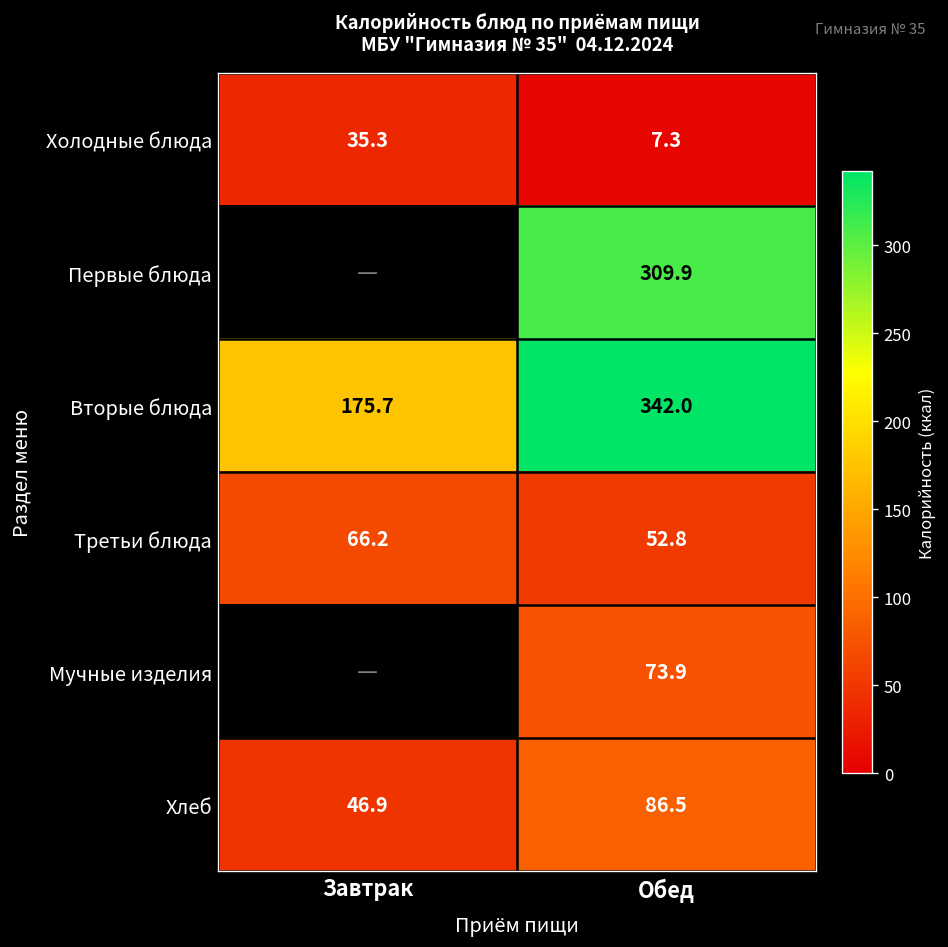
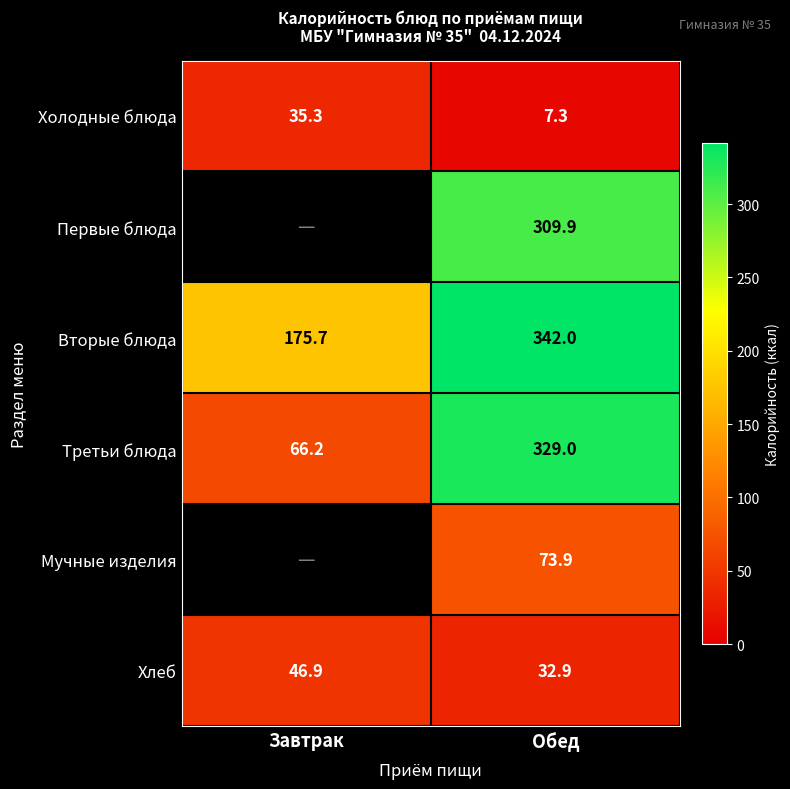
Третьи блюда, Обед: 52.8 -> 329.0
Хлеб, Обед: 86.5 -> 32.9
